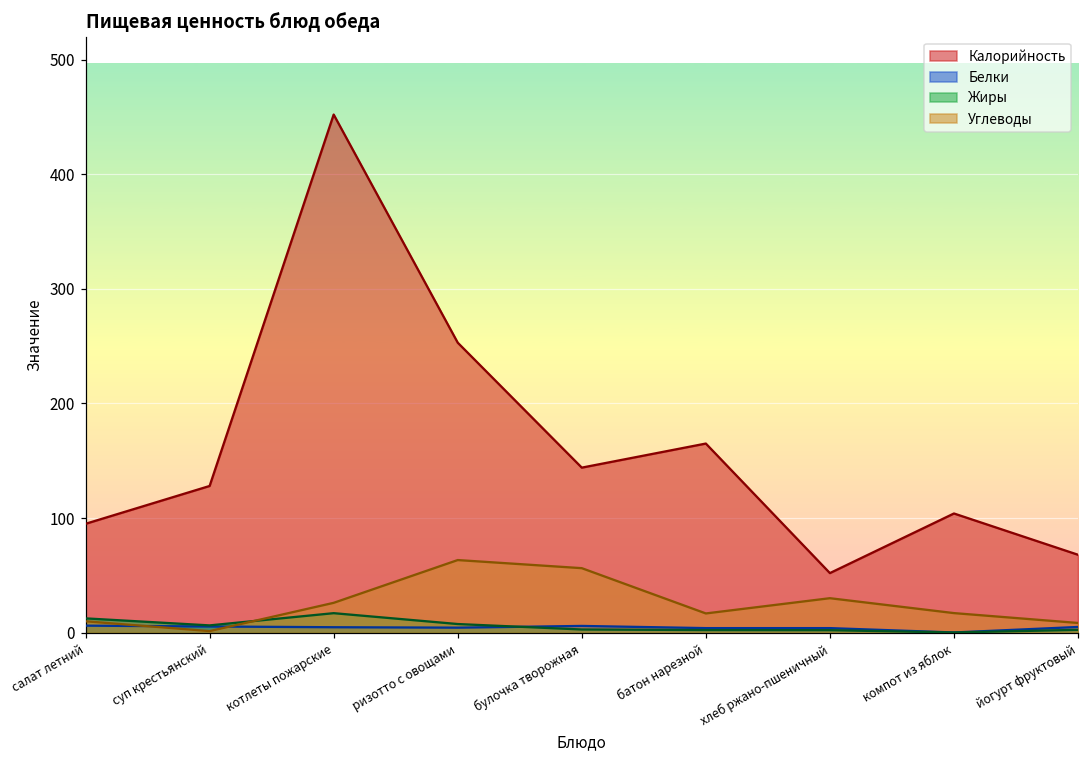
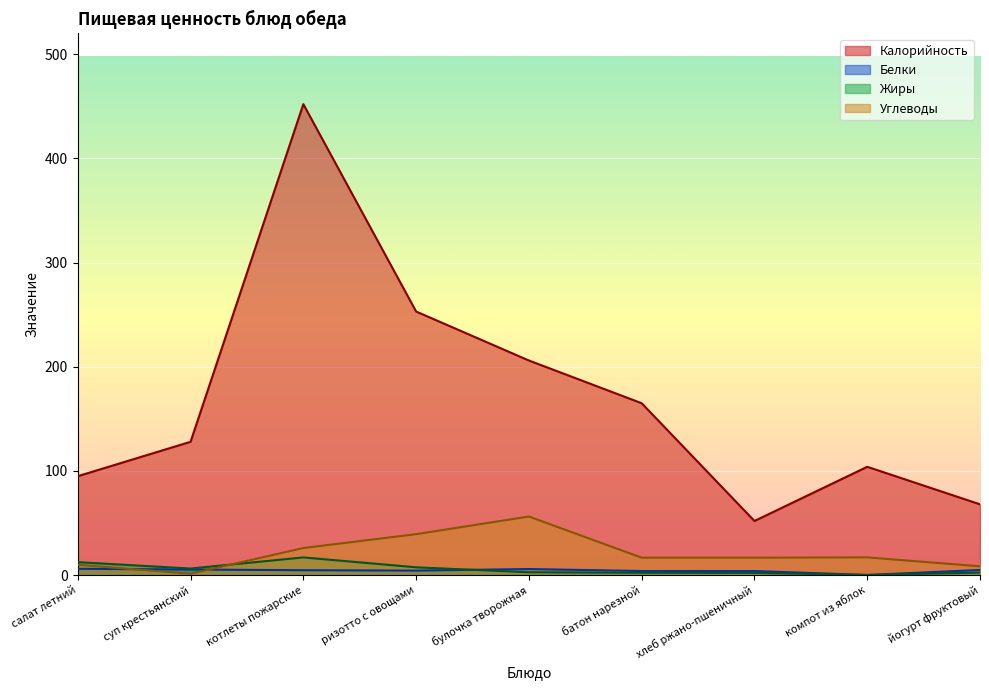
Углеводы, ризотто с овощами: 63 -> 39
Калорийность, булочка творожная: 144 -> 206
Углеводы, хлеб ржано-пшеничный: 30 -> 17
